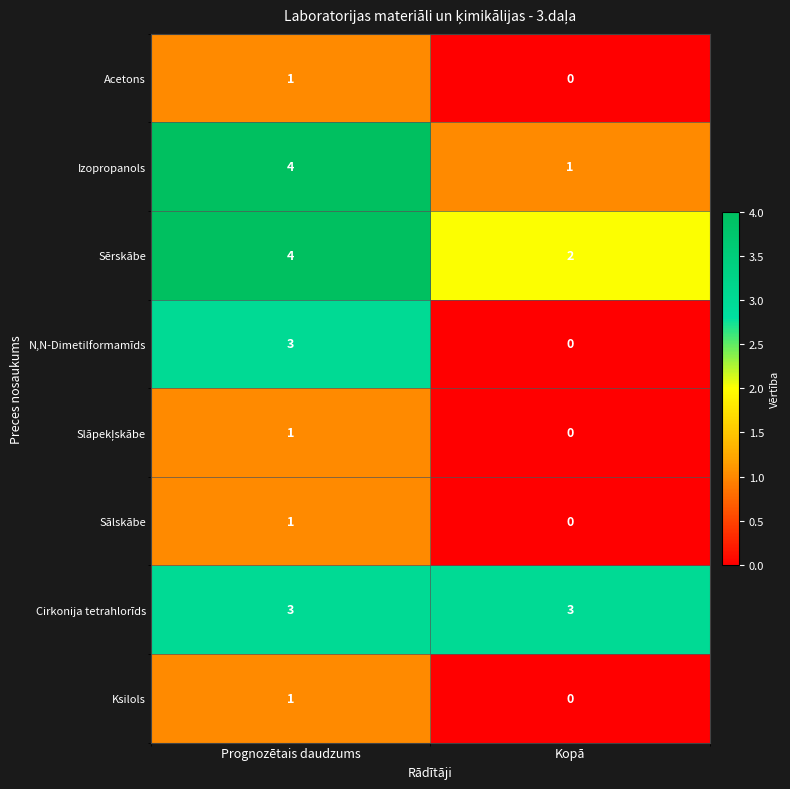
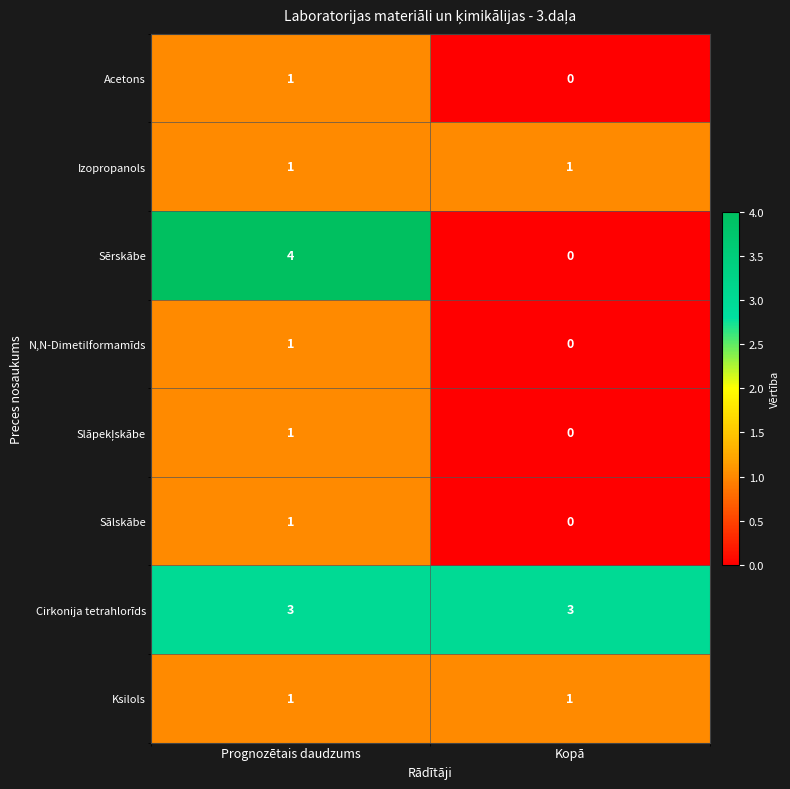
Izopropanols, Prognozētais daudzums: 4 -> 1
Sērskābe, Kopā: 2 -> 0
N,N-Dimetilformamīds, Prognozētais daudzums: 3 -> 1
Ksilols, Kopā: 0 -> 1
